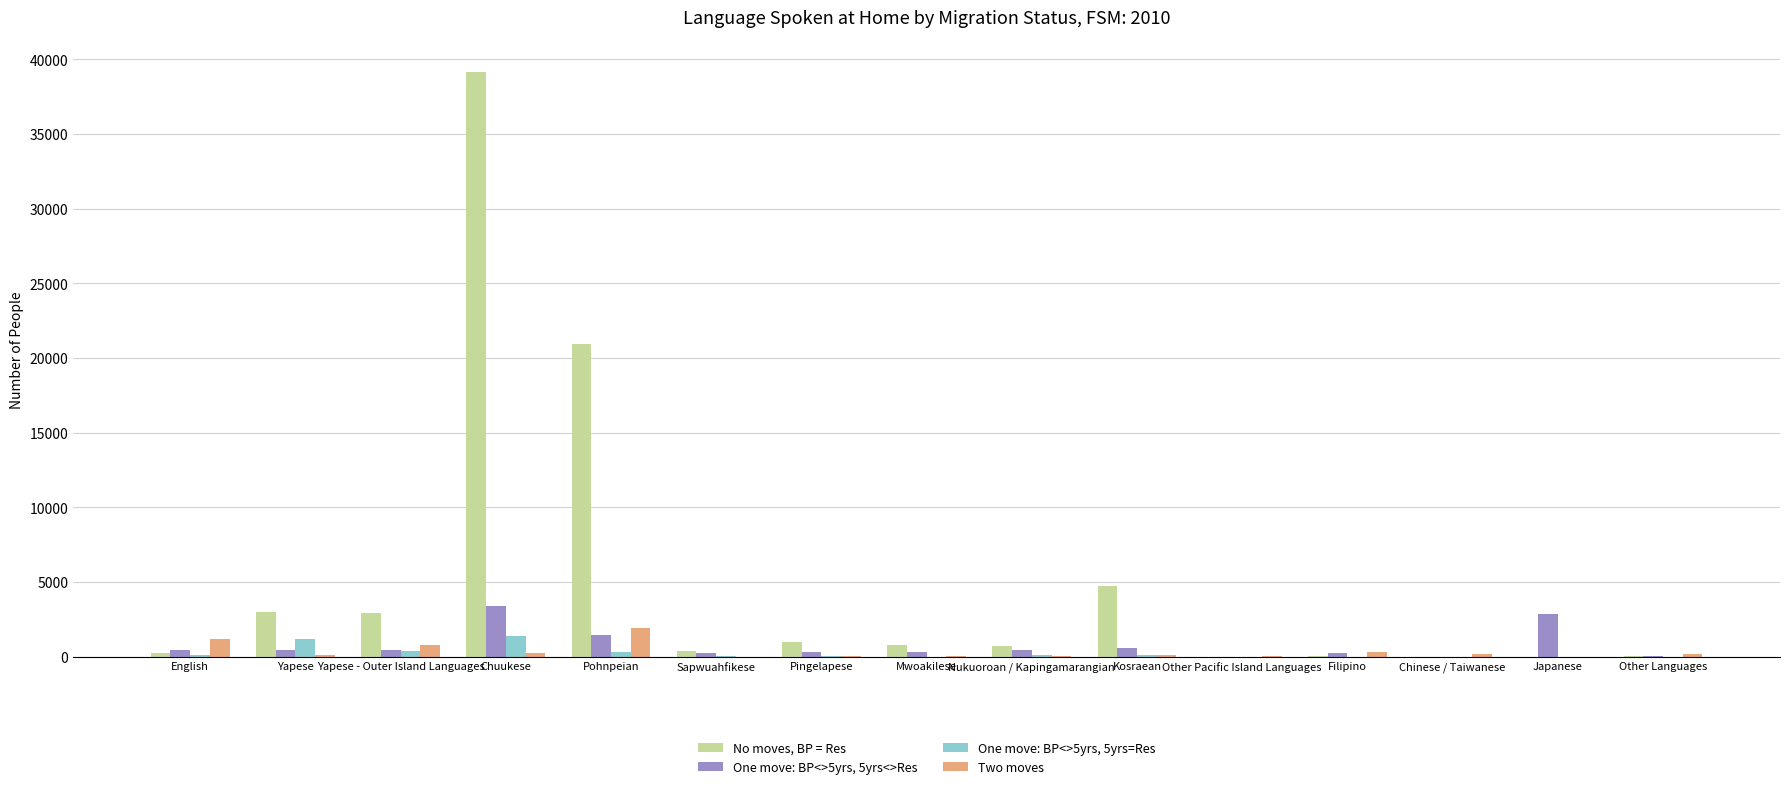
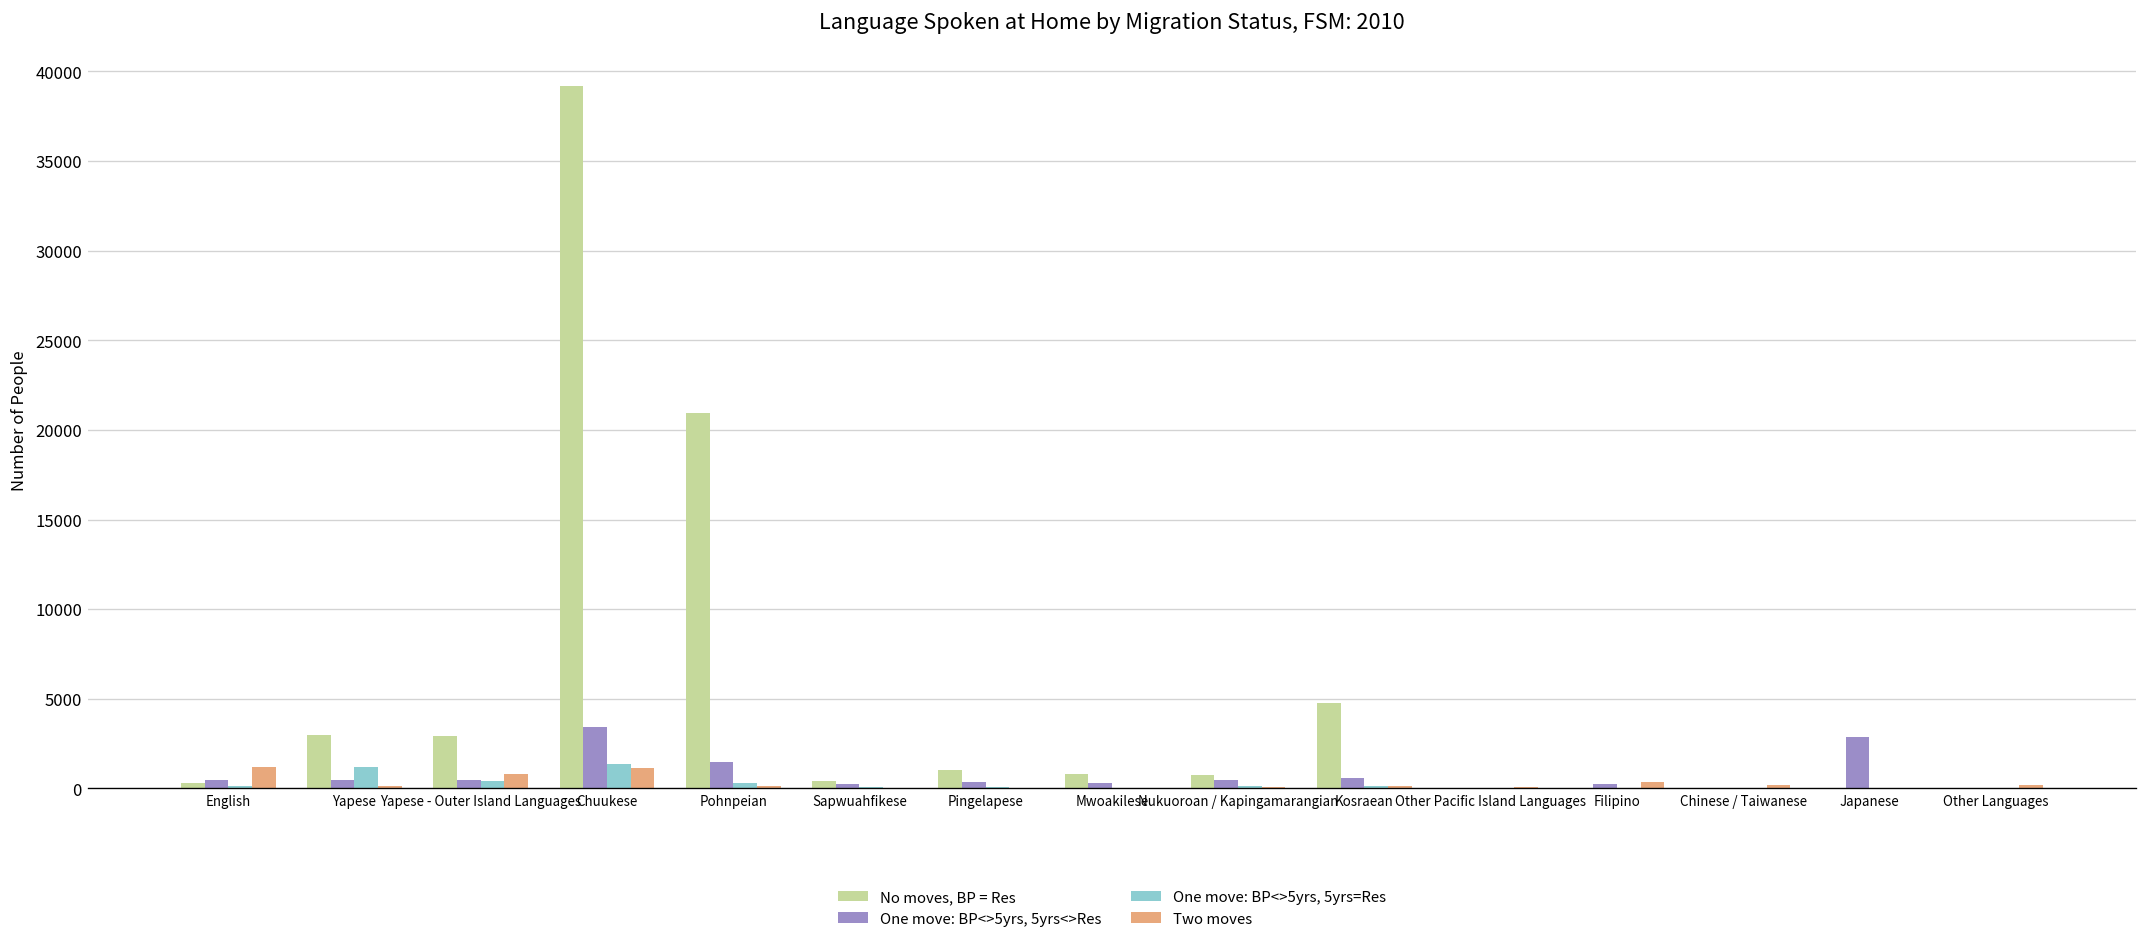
Two moves, Chuukese: 200 -> 1100
Two moves, Pohnpeian: 1900 -> 100
